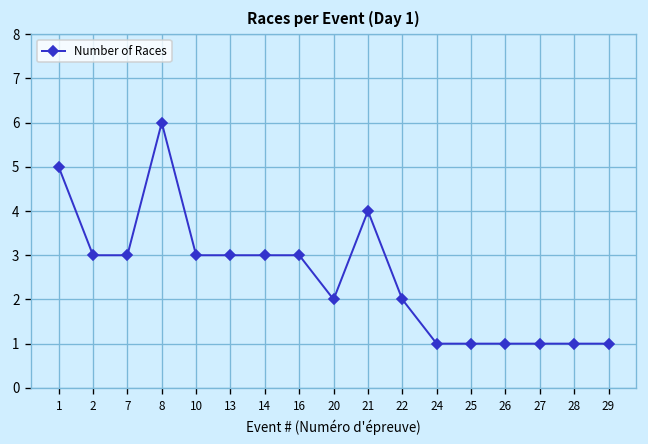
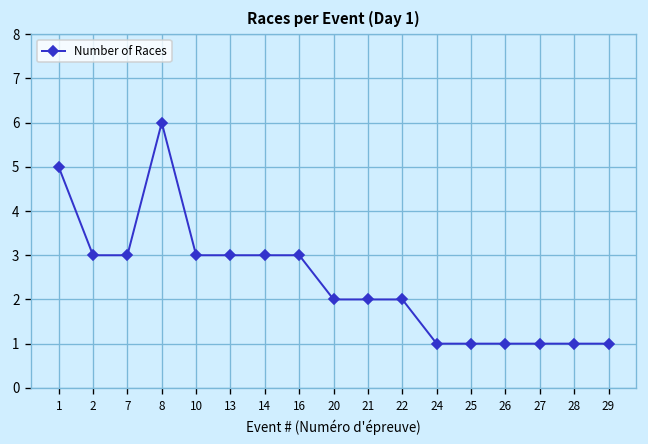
21: 4 -> 2
